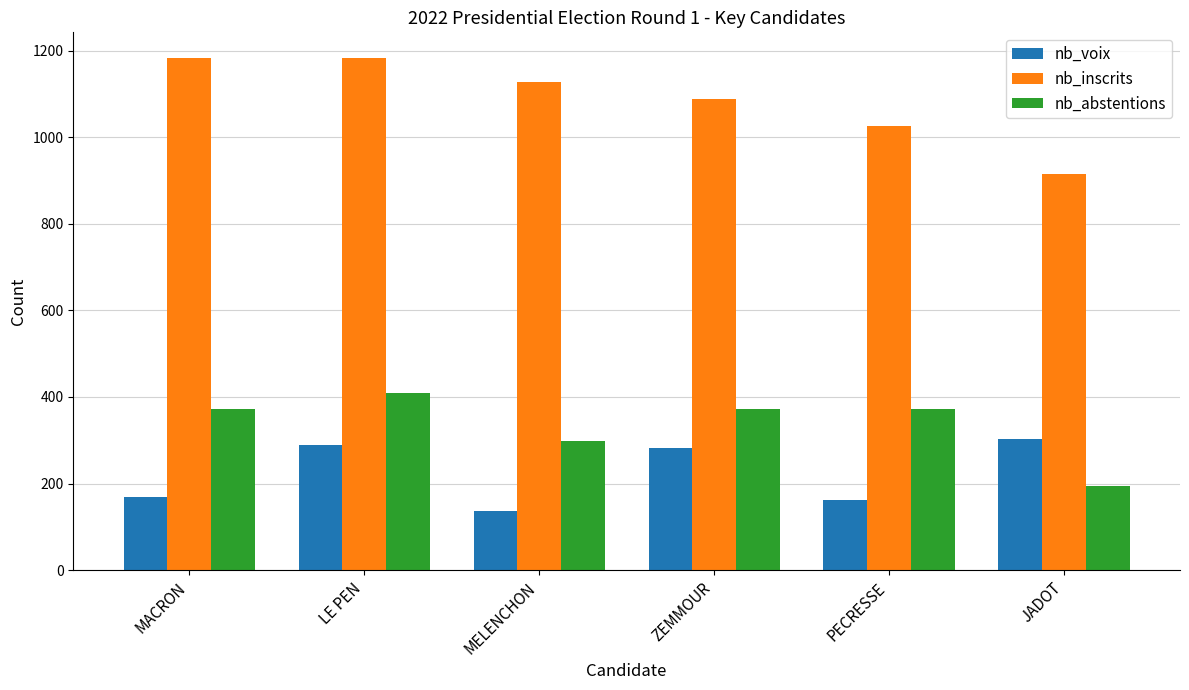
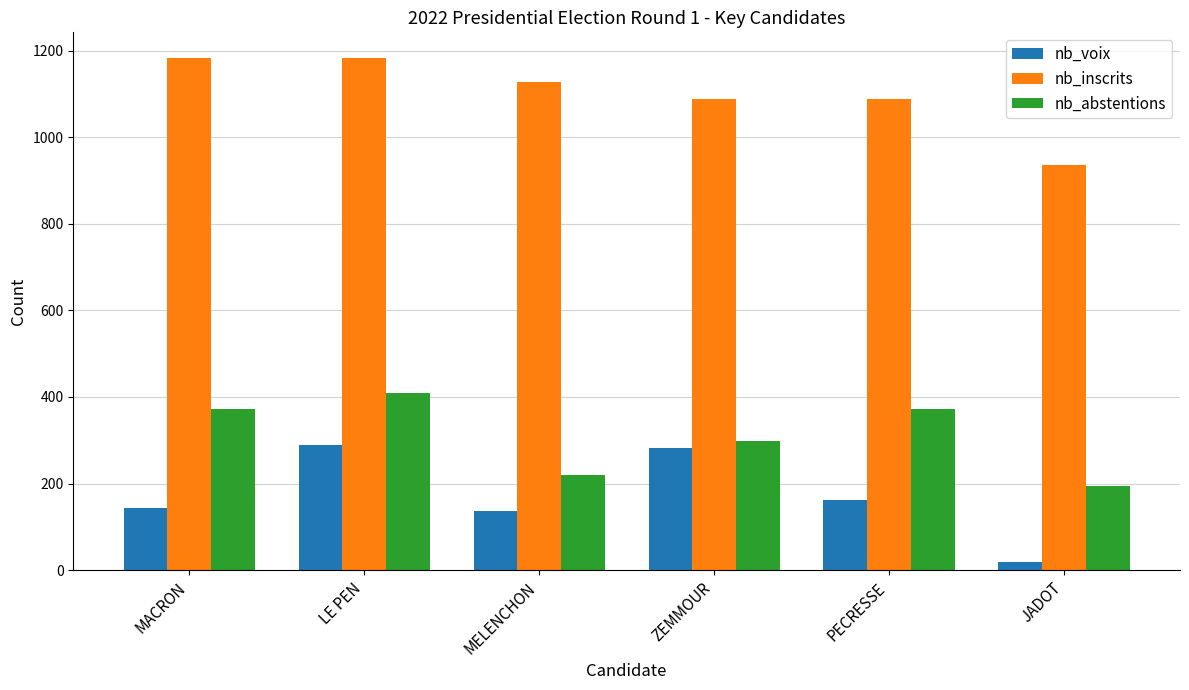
nb_voix, MACRON: 170 -> 140
nb_abstentions, MELENCHON: 300 -> 220
nb_abstentions, ZEMMOUR: 370 -> 300
nb_inscrits, PECRESSE: 1030 -> 1090
nb_voix, JADOT: 300 -> 20
nb_inscrits, JADOT: 920 -> 940
